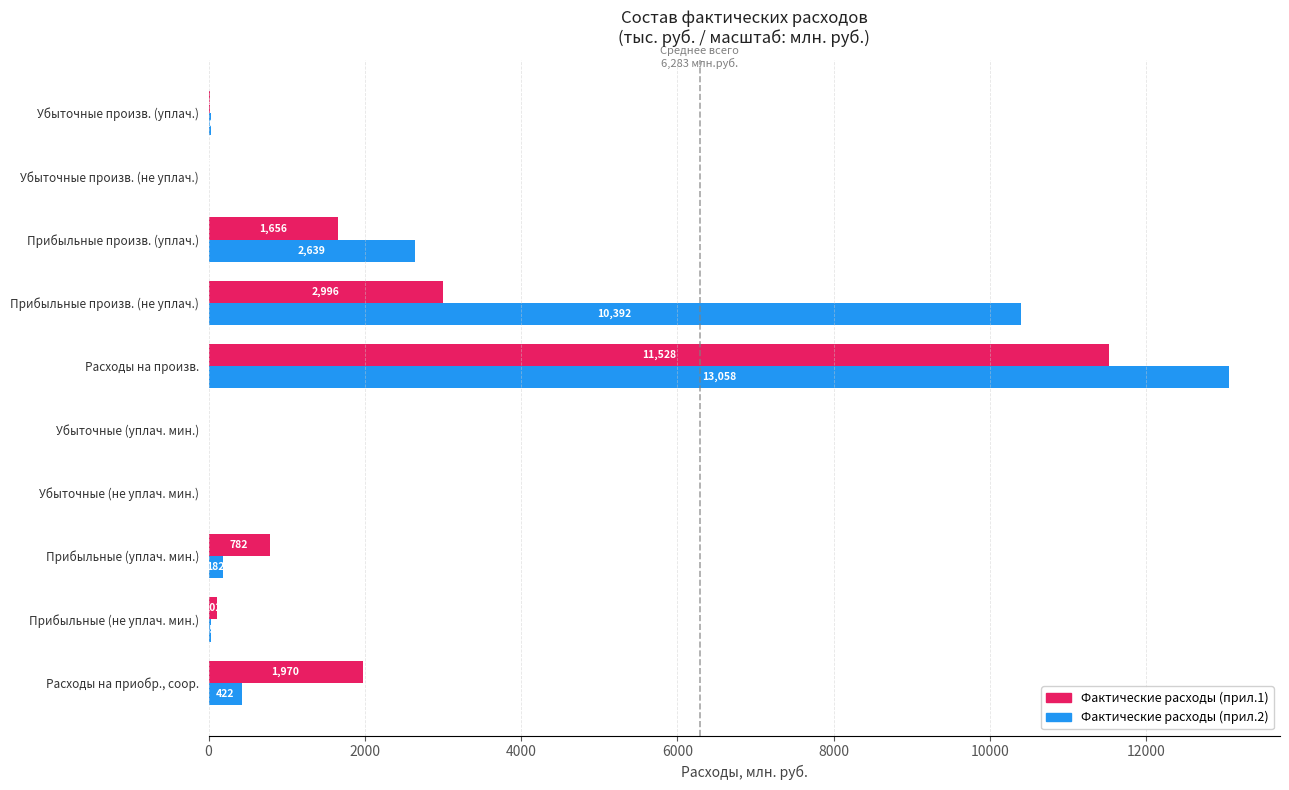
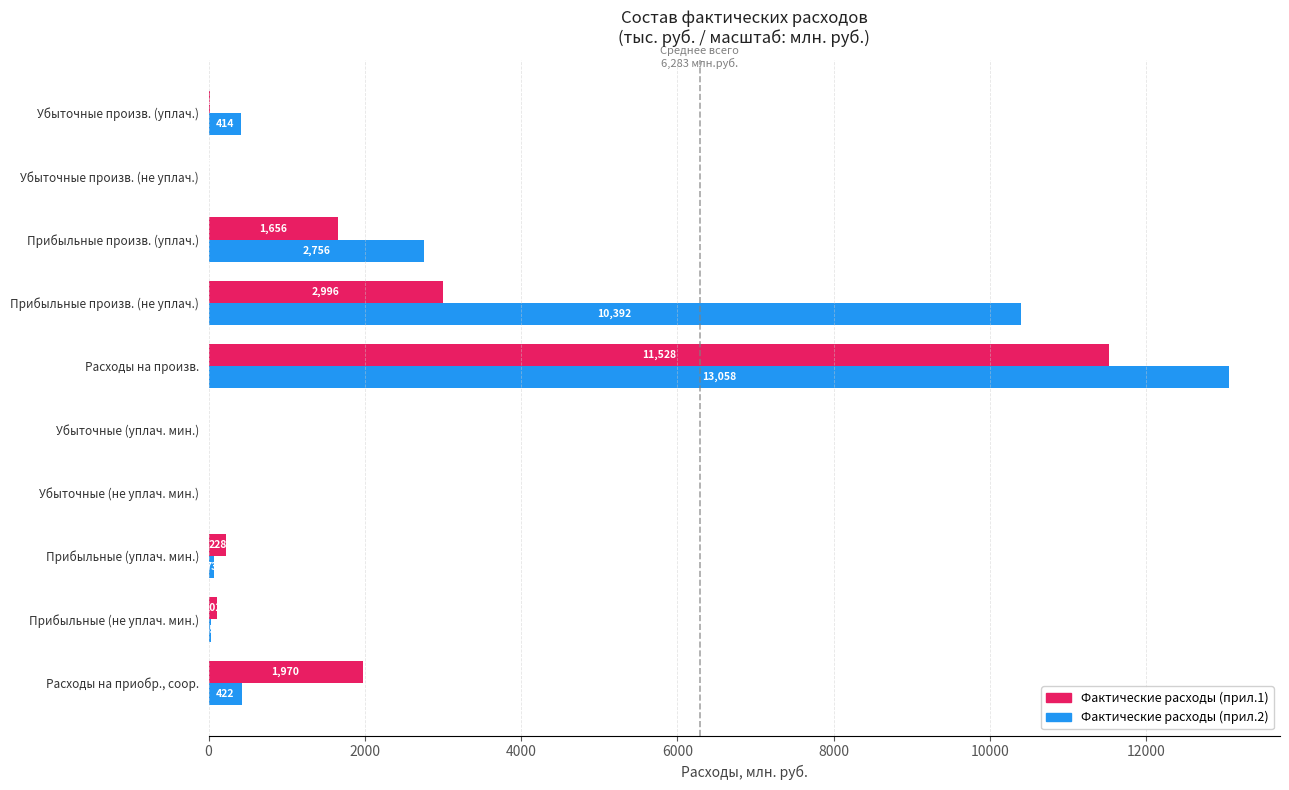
Фактические расходы (прил.2), Убыточные произв. (уплач.): 0 -> 400
Фактические расходы (прил.2), Прибыльные произв. (уплач.): 2,639 -> 2,756
Фактические расходы (прил.1), Прибыльные (уплач. мин.): 782 -> 228
Фактические расходы (прил.2), Прибыльные (уплач. мин.): 200 -> 100
